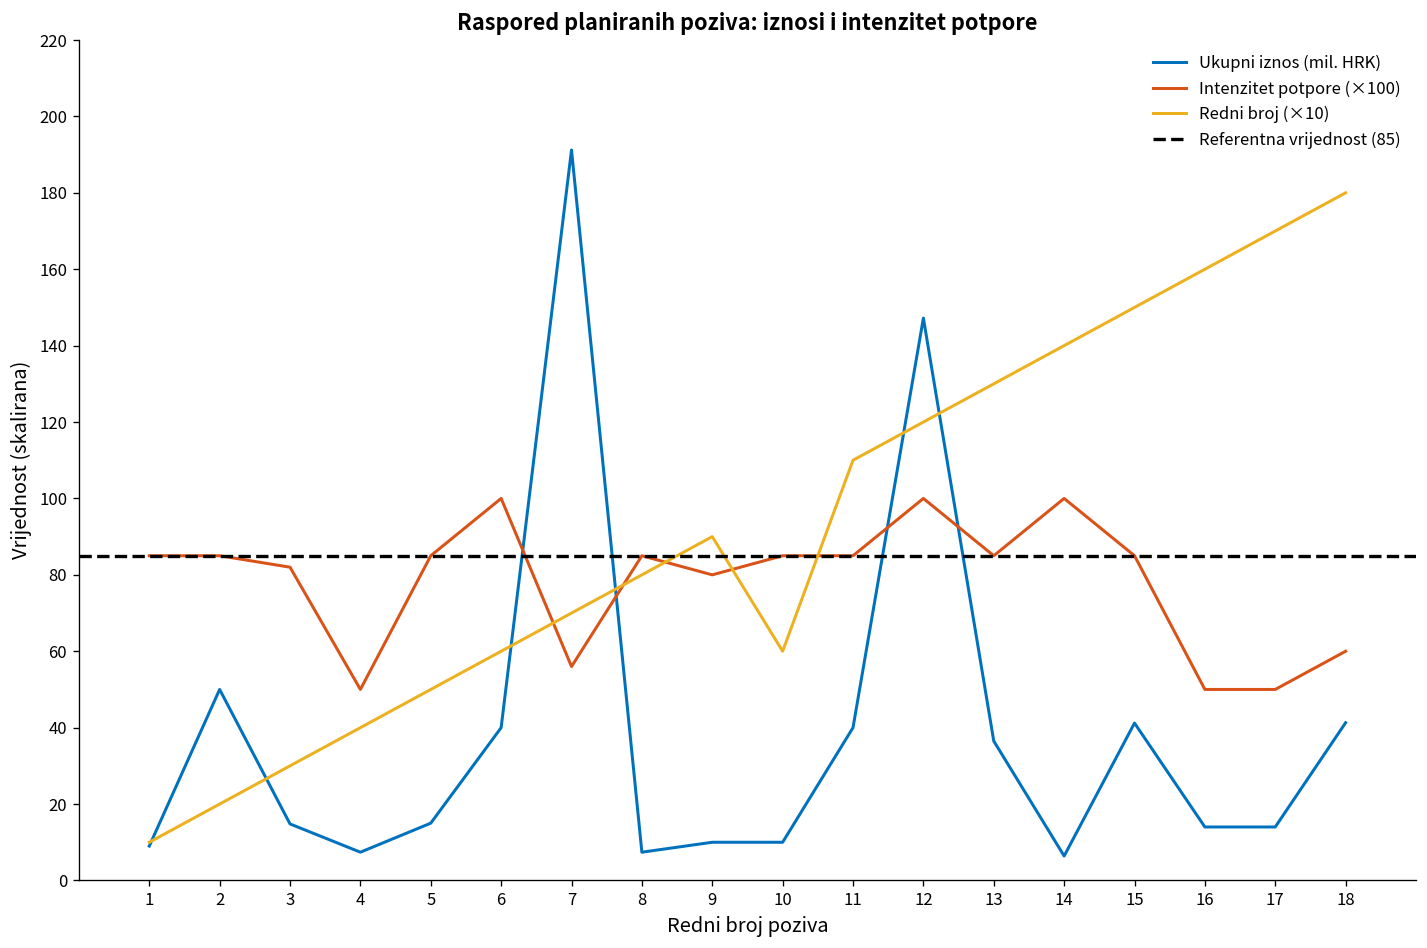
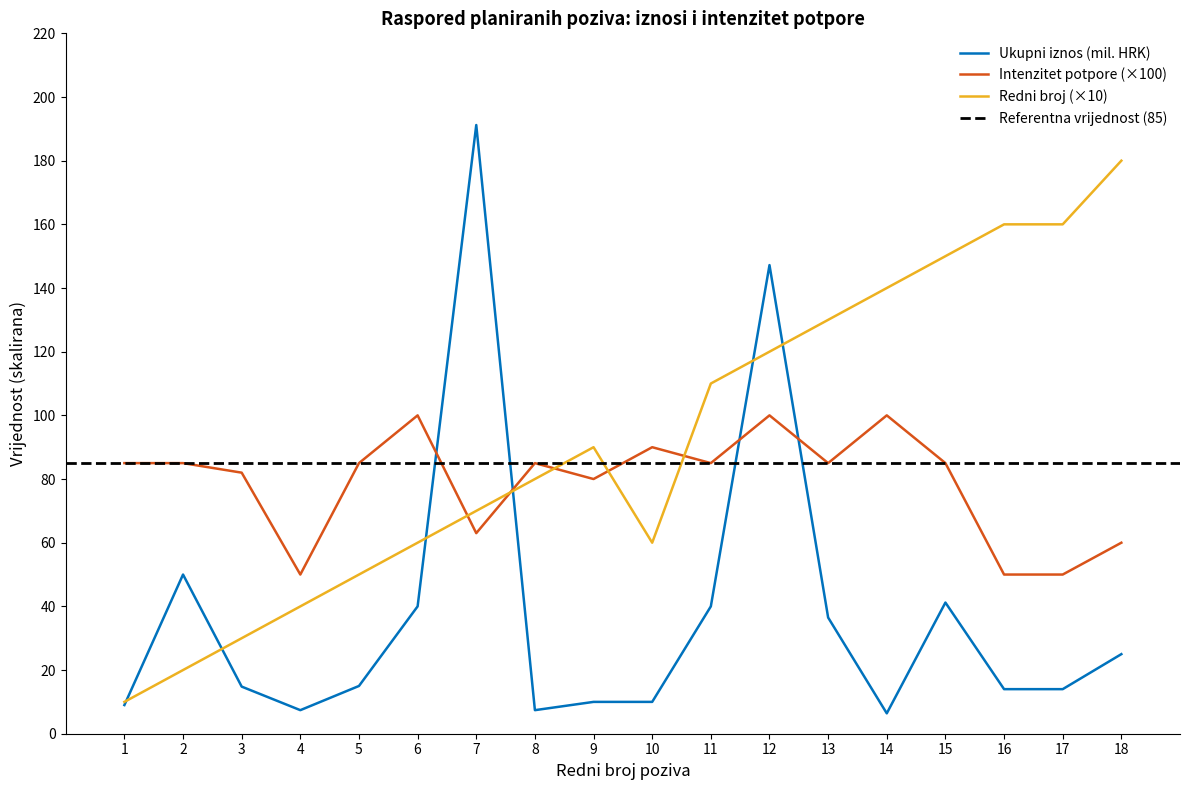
Intenzitet potpore (×100), 7: 56 -> 63
Intenzitet potpore (×100), 10: 85 -> 90
Redni broj (×10), 17: 170 -> 160
Ukupni iznos (mil. HRK), 18: 41 -> 25
